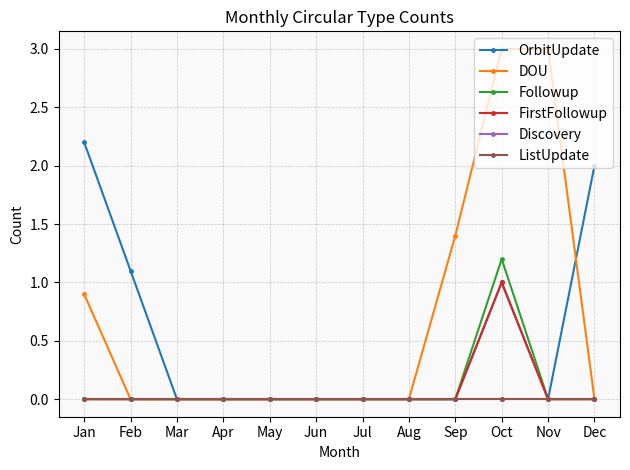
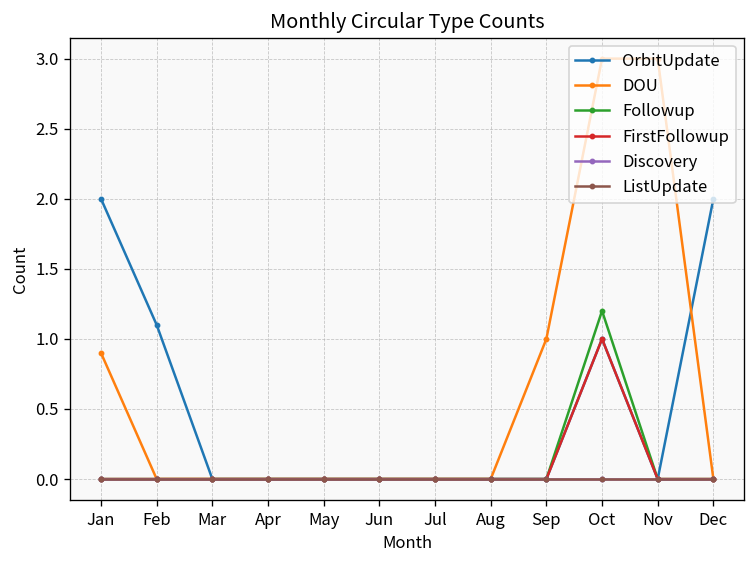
OrbitUpdate, Jan: 2.2 -> 2.0
DOU, Sep: 1.4 -> 1.0
